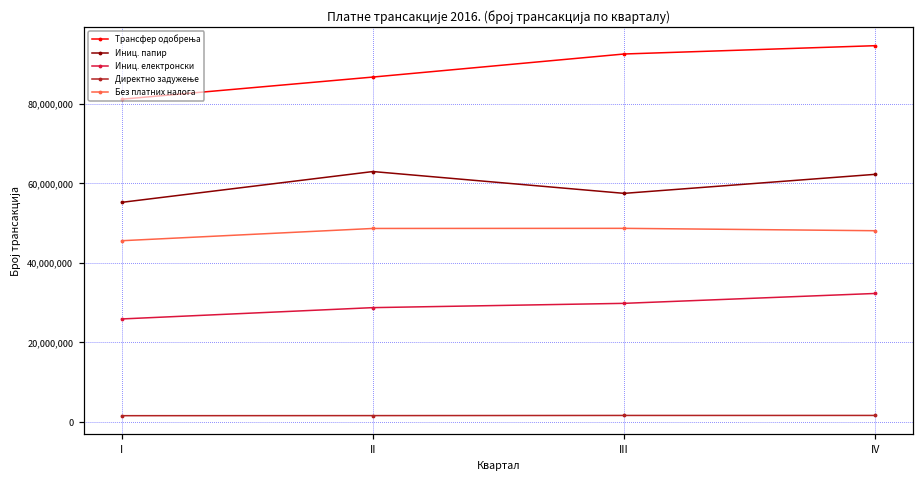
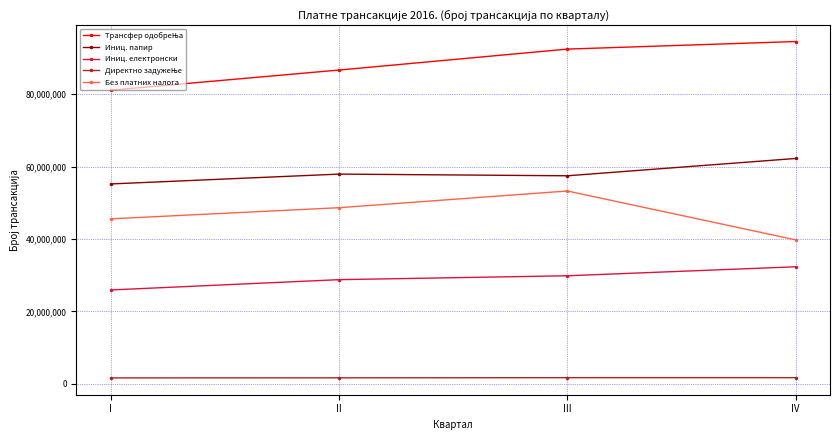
Иниц. папир, II: 63,000,000 -> 58,000,000
Без платних налога, III: 49,000,000 -> 53,000,000
Без платних налога, IV: 48,000,000 -> 40,000,000
